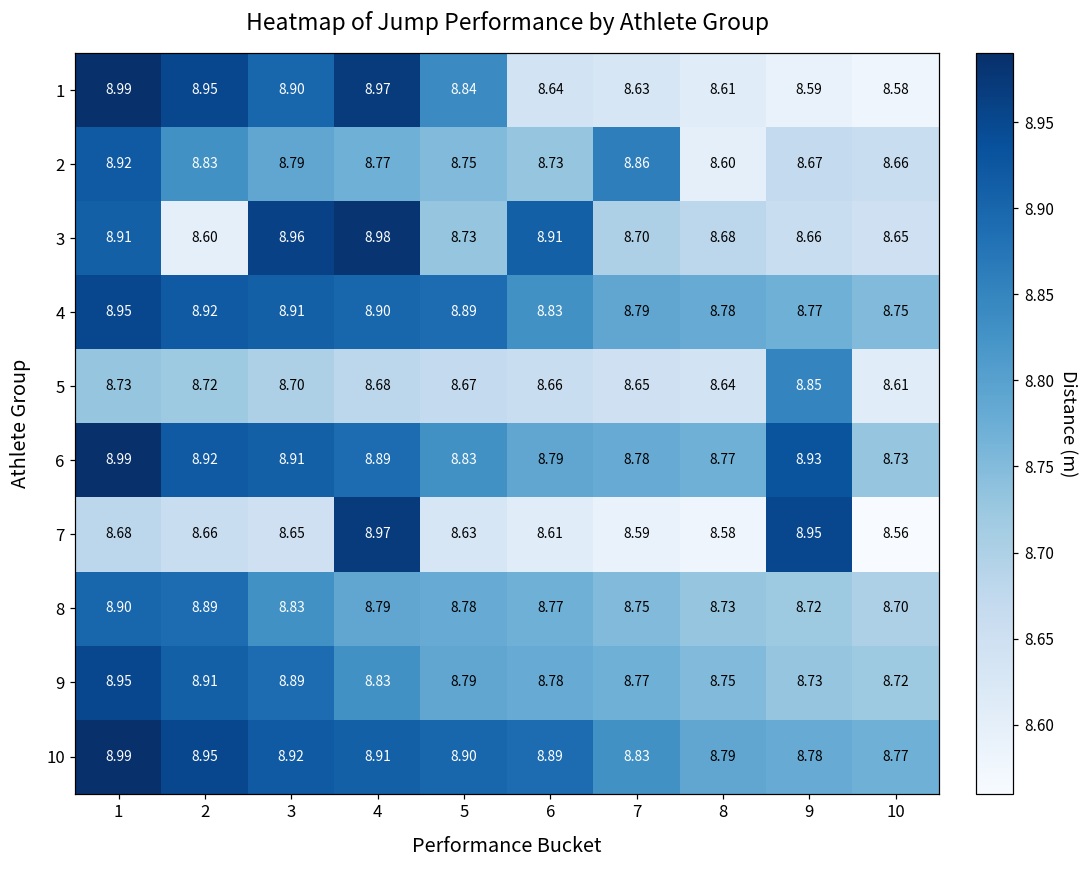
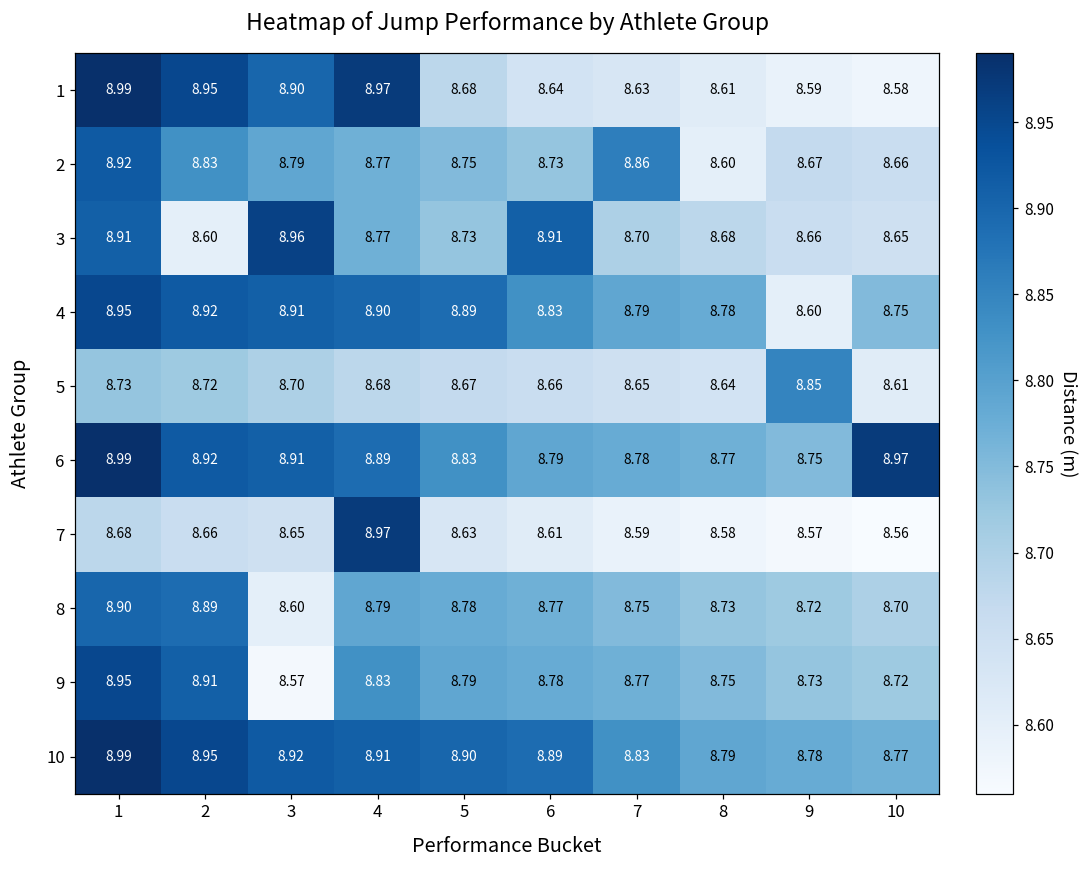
1, 5: 8.84 -> 8.68
3, 4: 8.98 -> 8.77
4, 9: 8.77 -> 8.60
6, 9: 8.93 -> 8.75
6, 10: 8.73 -> 8.97
7, 9: 8.95 -> 8.57
8, 3: 8.83 -> 8.60
9, 3: 8.89 -> 8.57
